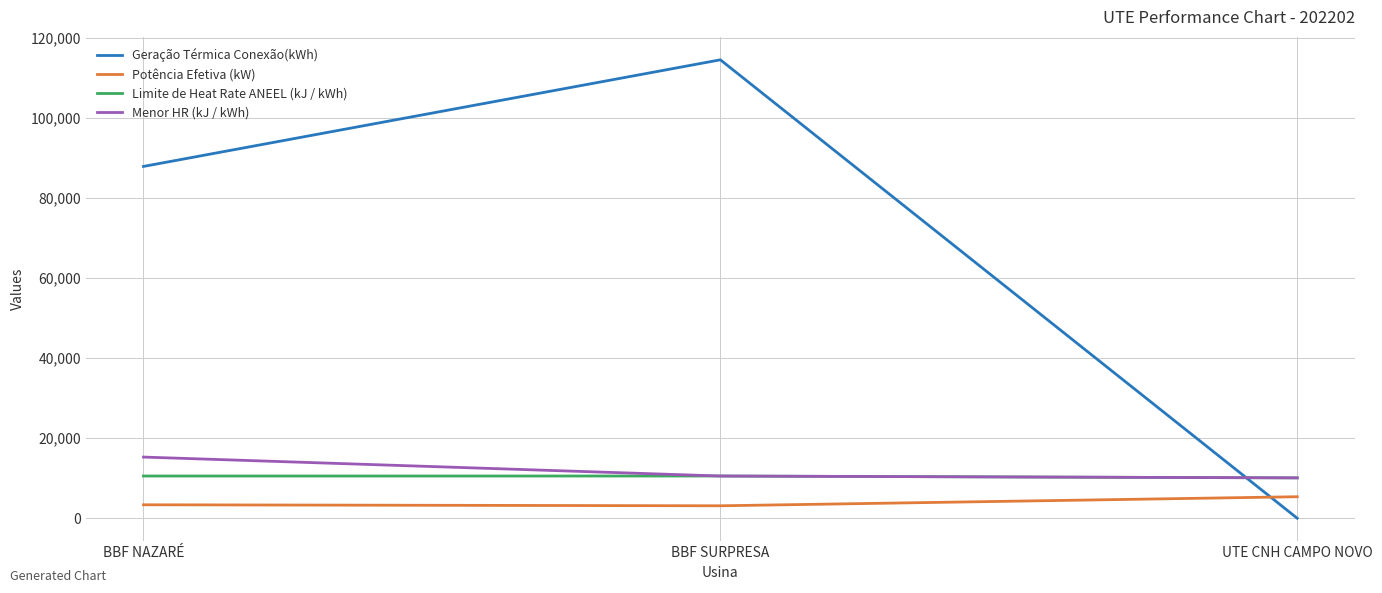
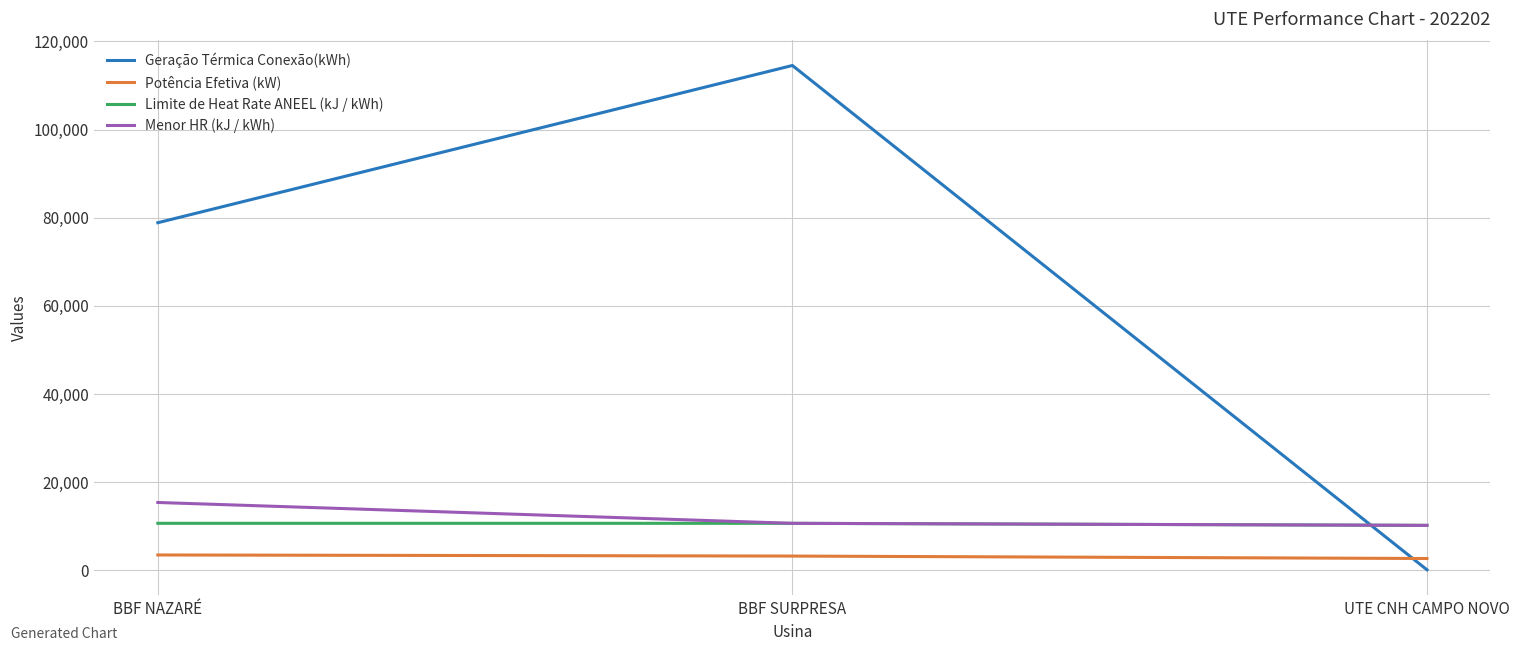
Geração Térmica Conexão(kWh), BBF NAZARÉ: 88,000 -> 79,000
Potência Efetiva (kW), UTE CNH CAMPO NOVO: 5,000 -> 3,000
